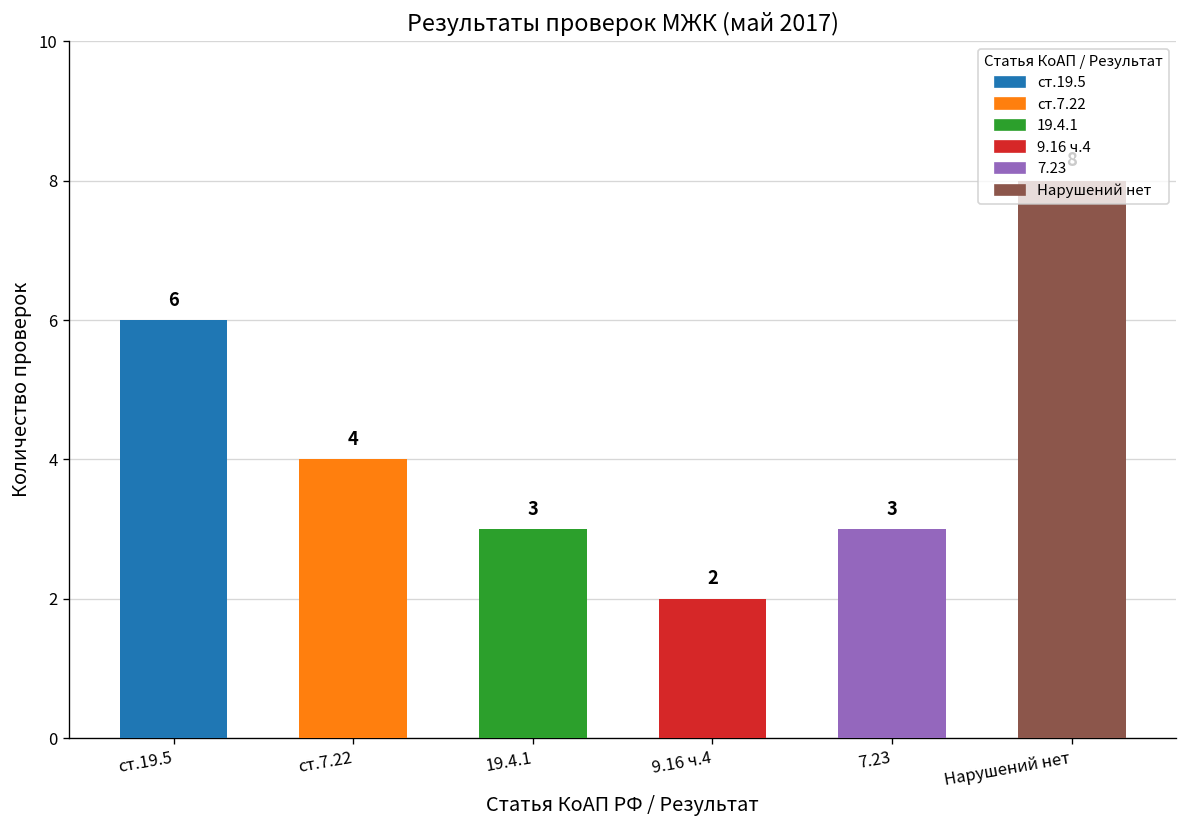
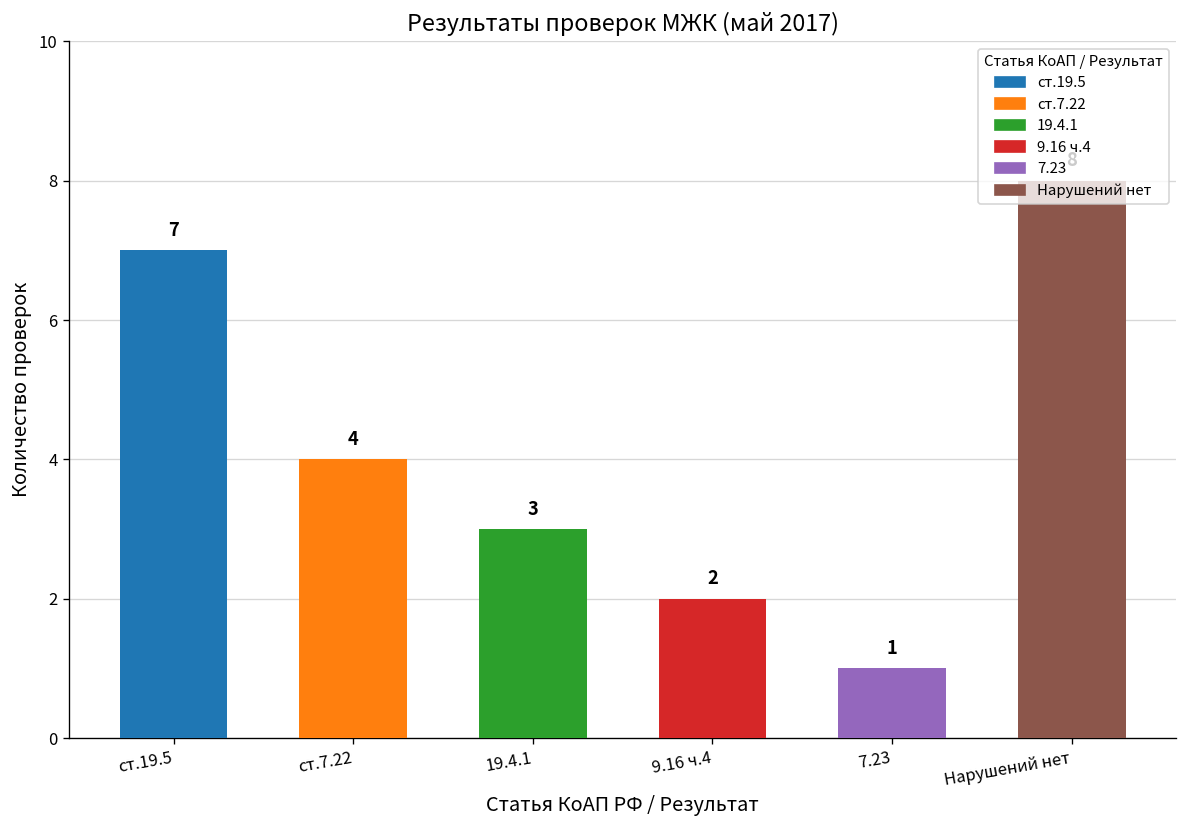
ст.19.5: 6 -> 7
7.23: 3 -> 1
